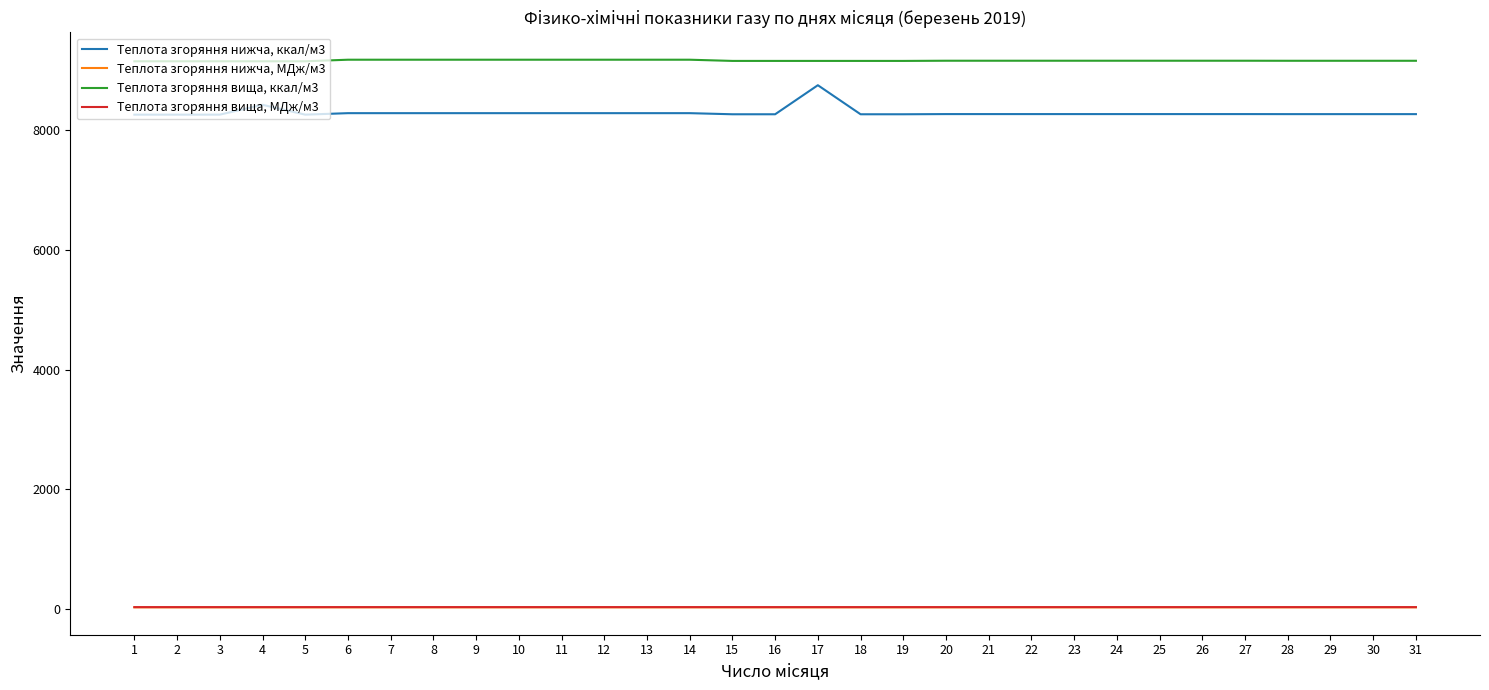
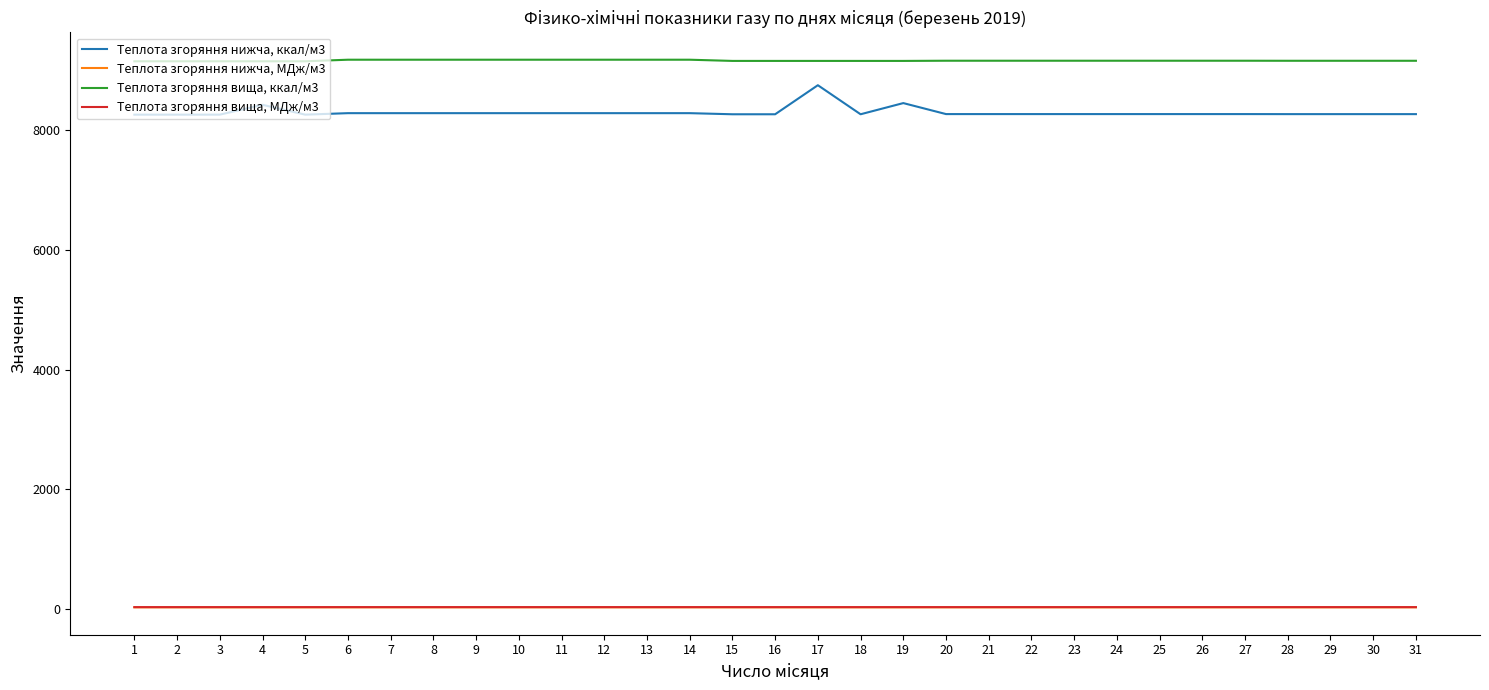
Теплота згоряння нижча, ккал/м3, 19: 8300 -> 8400
